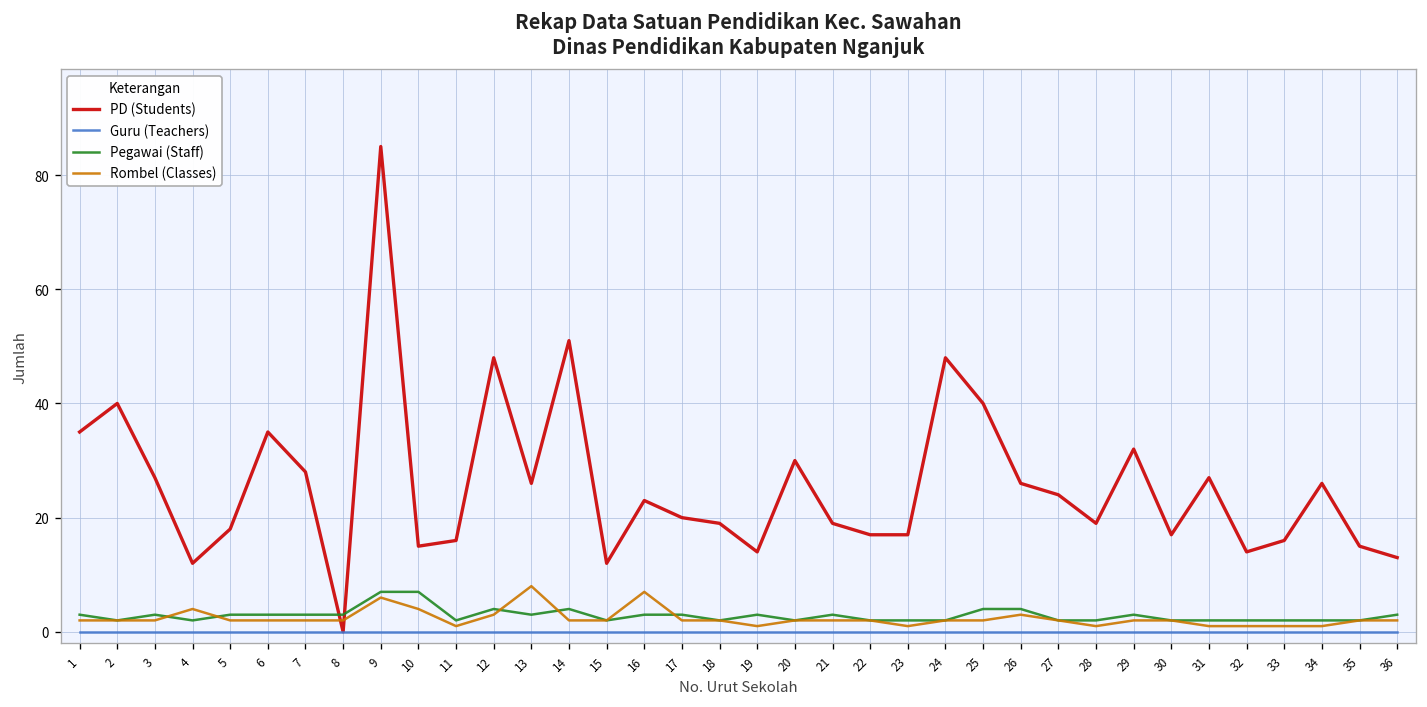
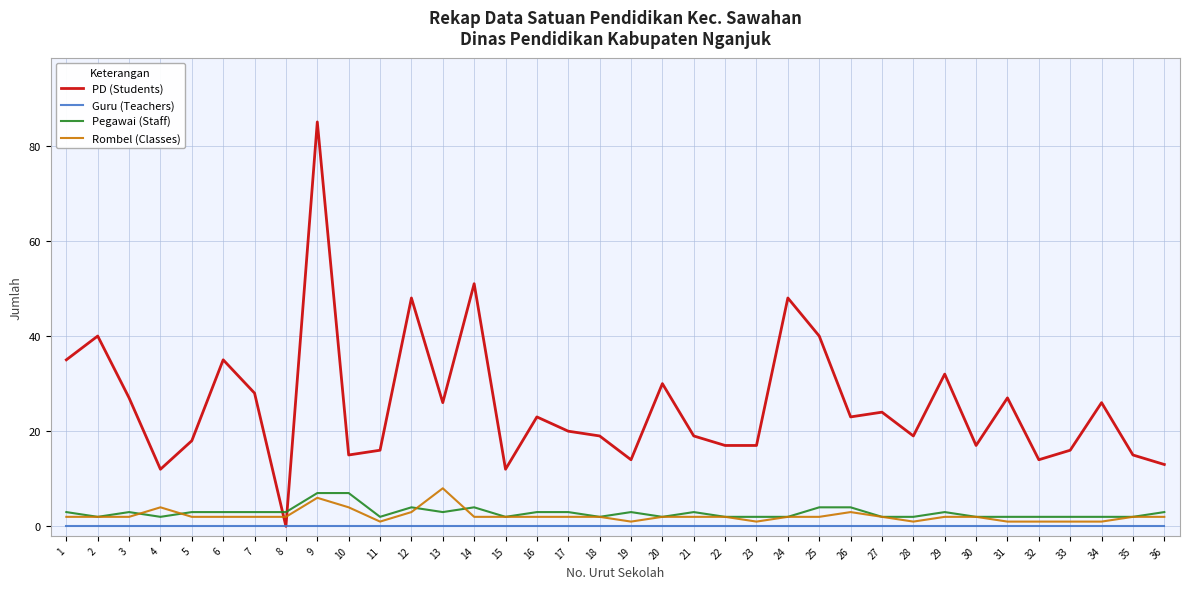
Rombel (Classes), 16: 7 -> 2
PD (Students), 26: 26 -> 23
